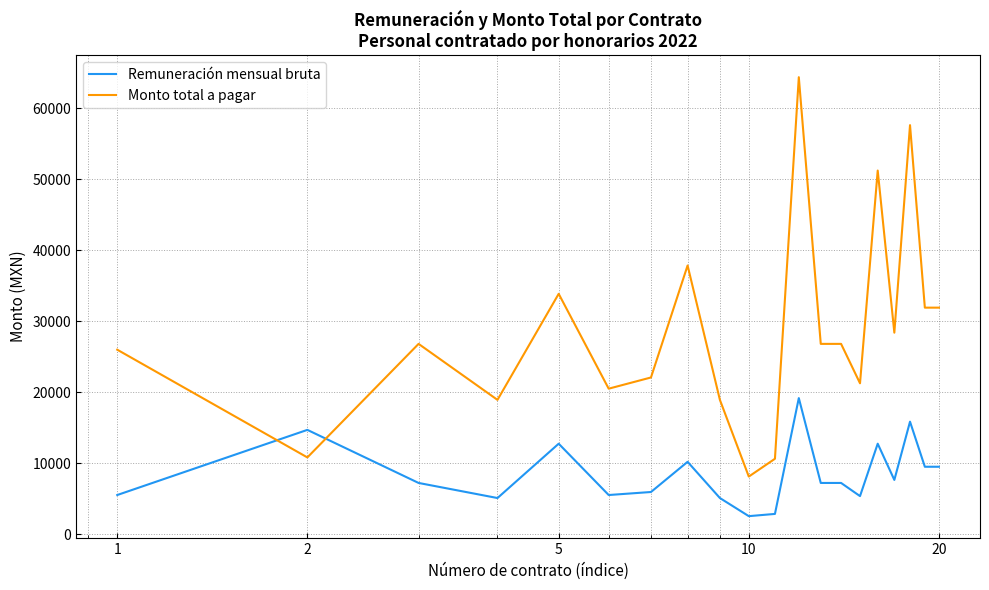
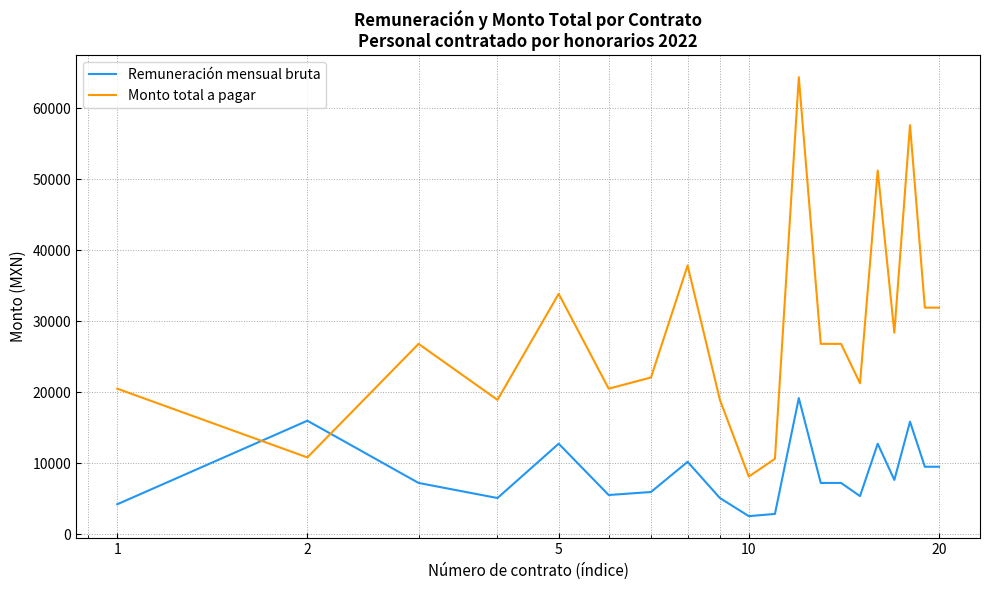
Remuneración mensual bruta, 1: 6000 -> 4000
Monto total a pagar, 1: 26000 -> 21000
Remuneración mensual bruta, 2: 15000 -> 16000
